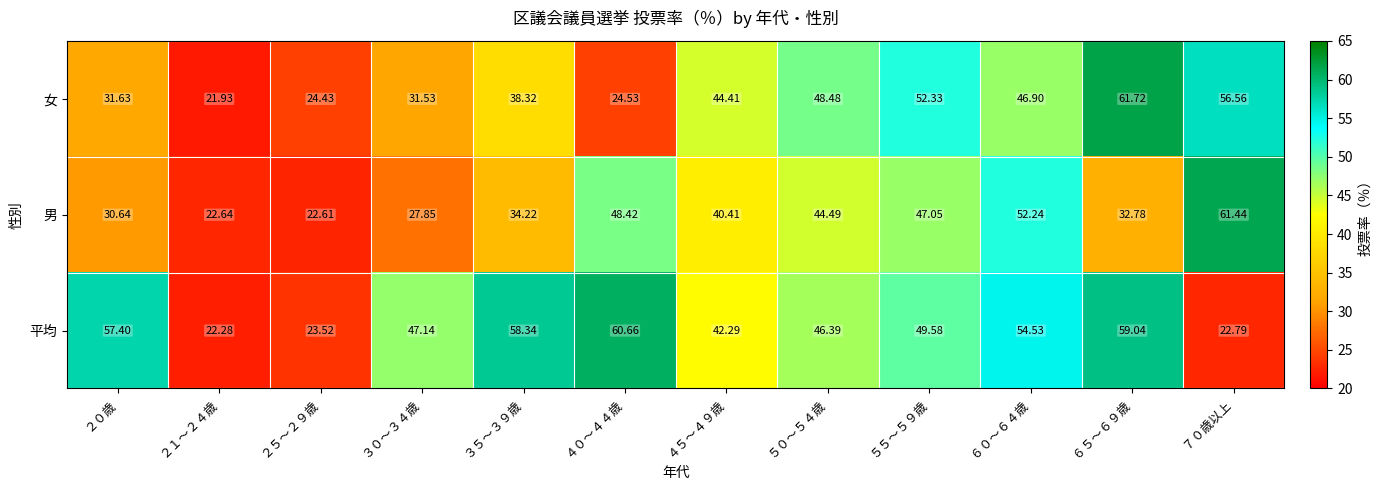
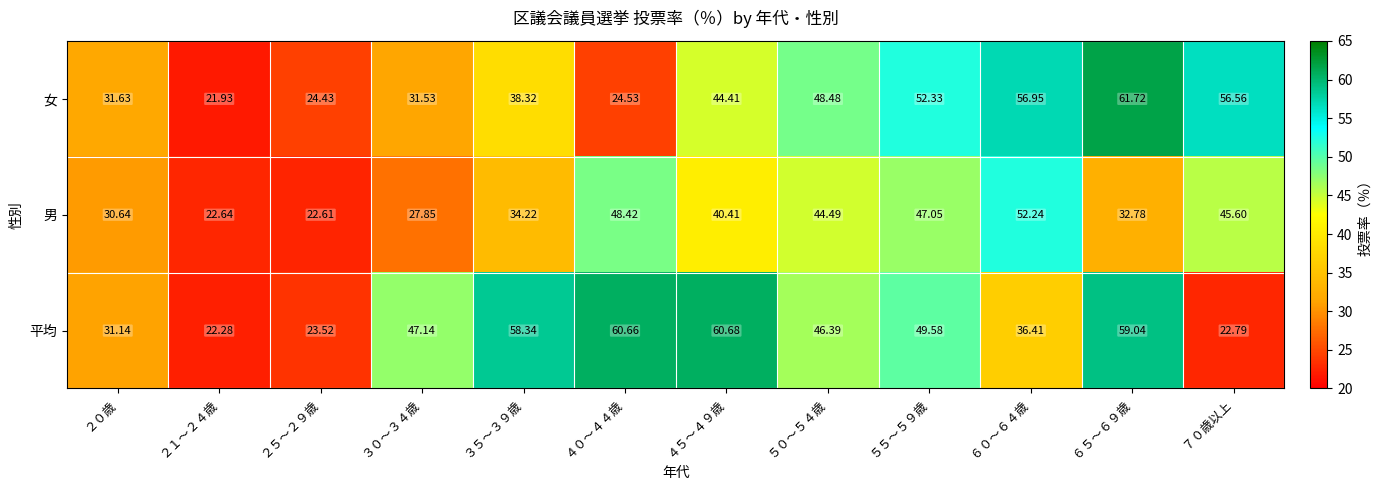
女, ６０～６４歳: 46.90 -> 56.95
男, ７０歳以上: 61.44 -> 45.60
平均, ２０歳: 57.40 -> 31.14
平均, ４５～４９歳: 42.29 -> 60.68
平均, ６０～６４歳: 54.53 -> 36.41
